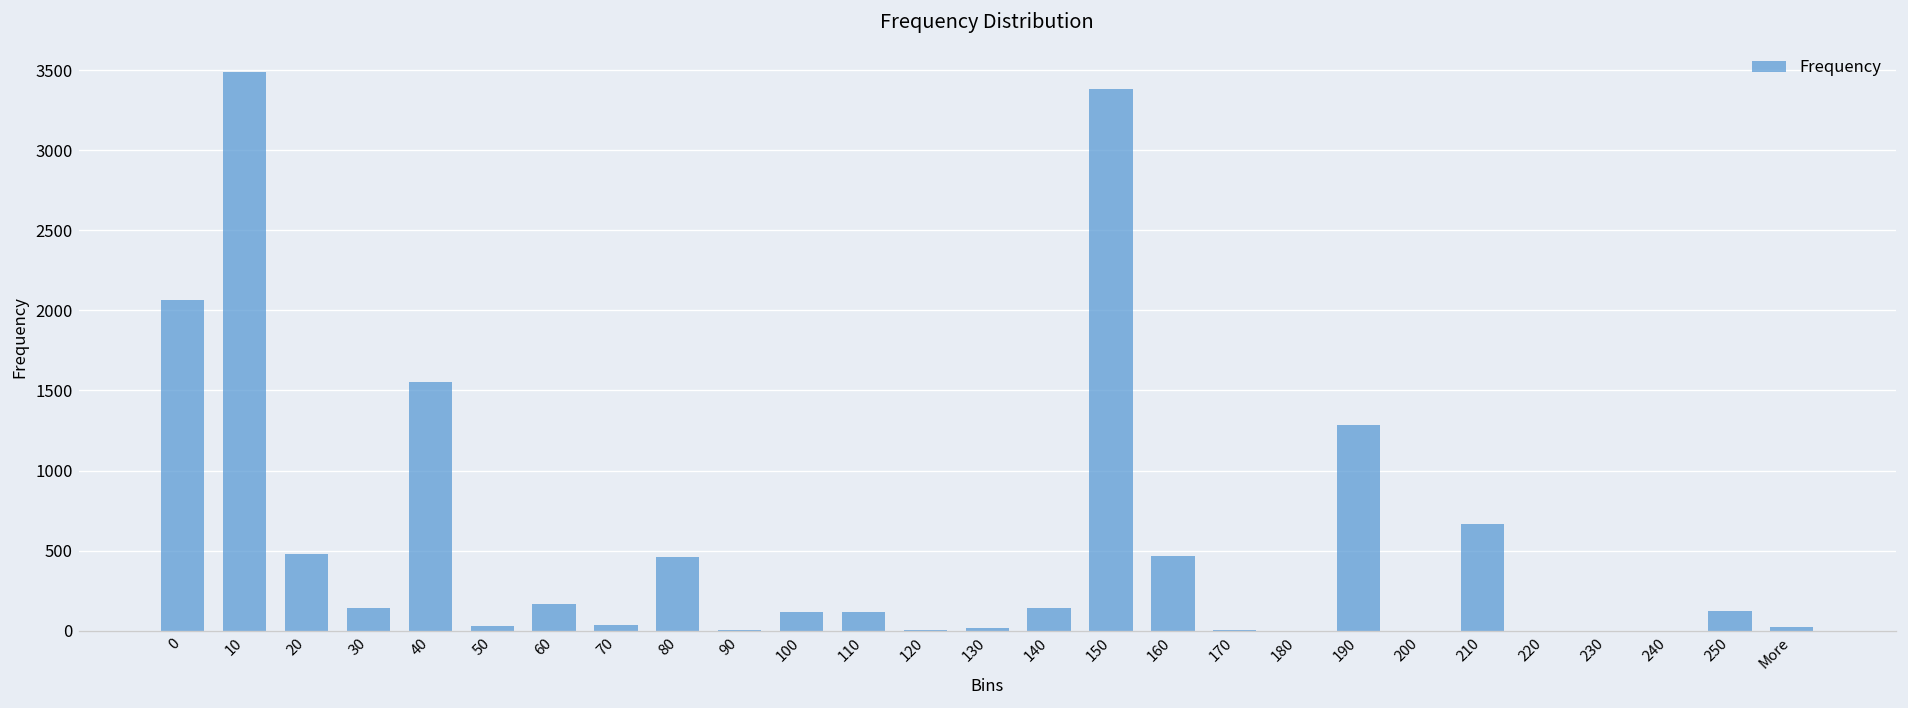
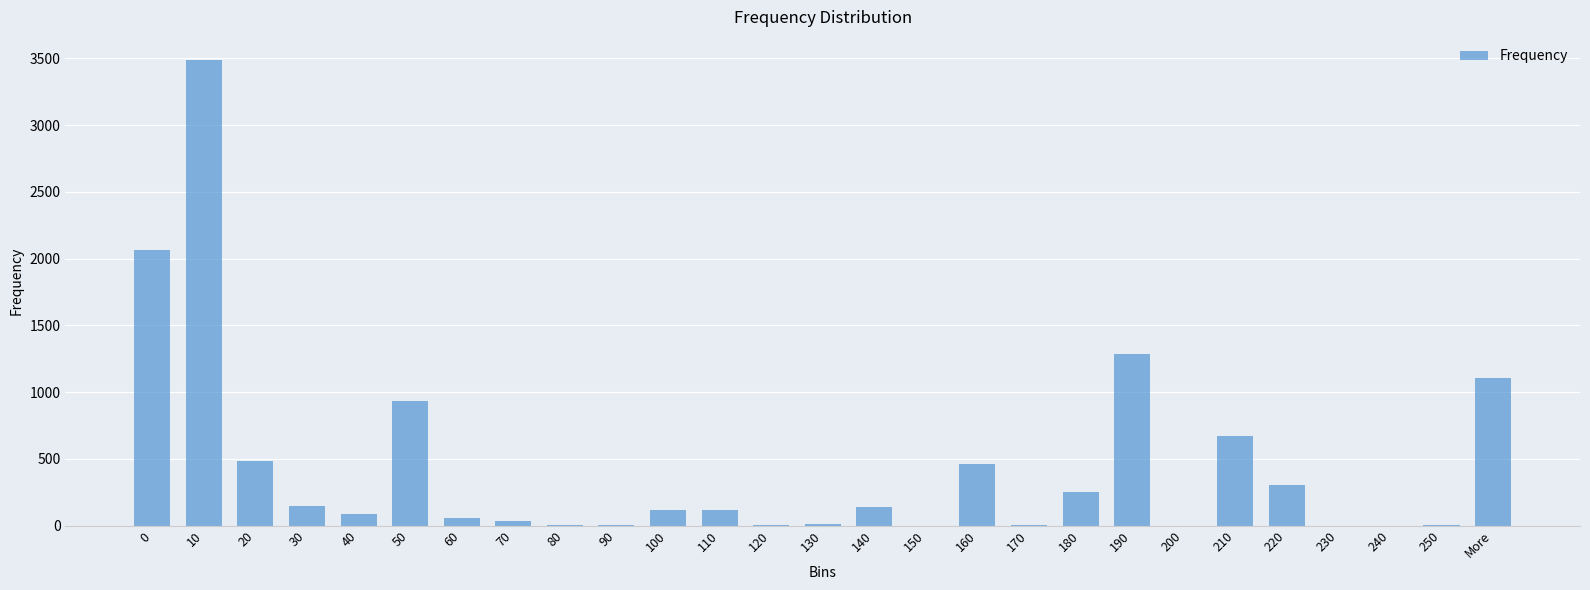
40: 1550 -> 80
50: 30 -> 930
60: 170 -> 50
80: 460 -> 10
150: 3390 -> 0
180: 0 -> 250
220: 0 -> 310
250: 120 -> 0
More: 30 -> 1110
